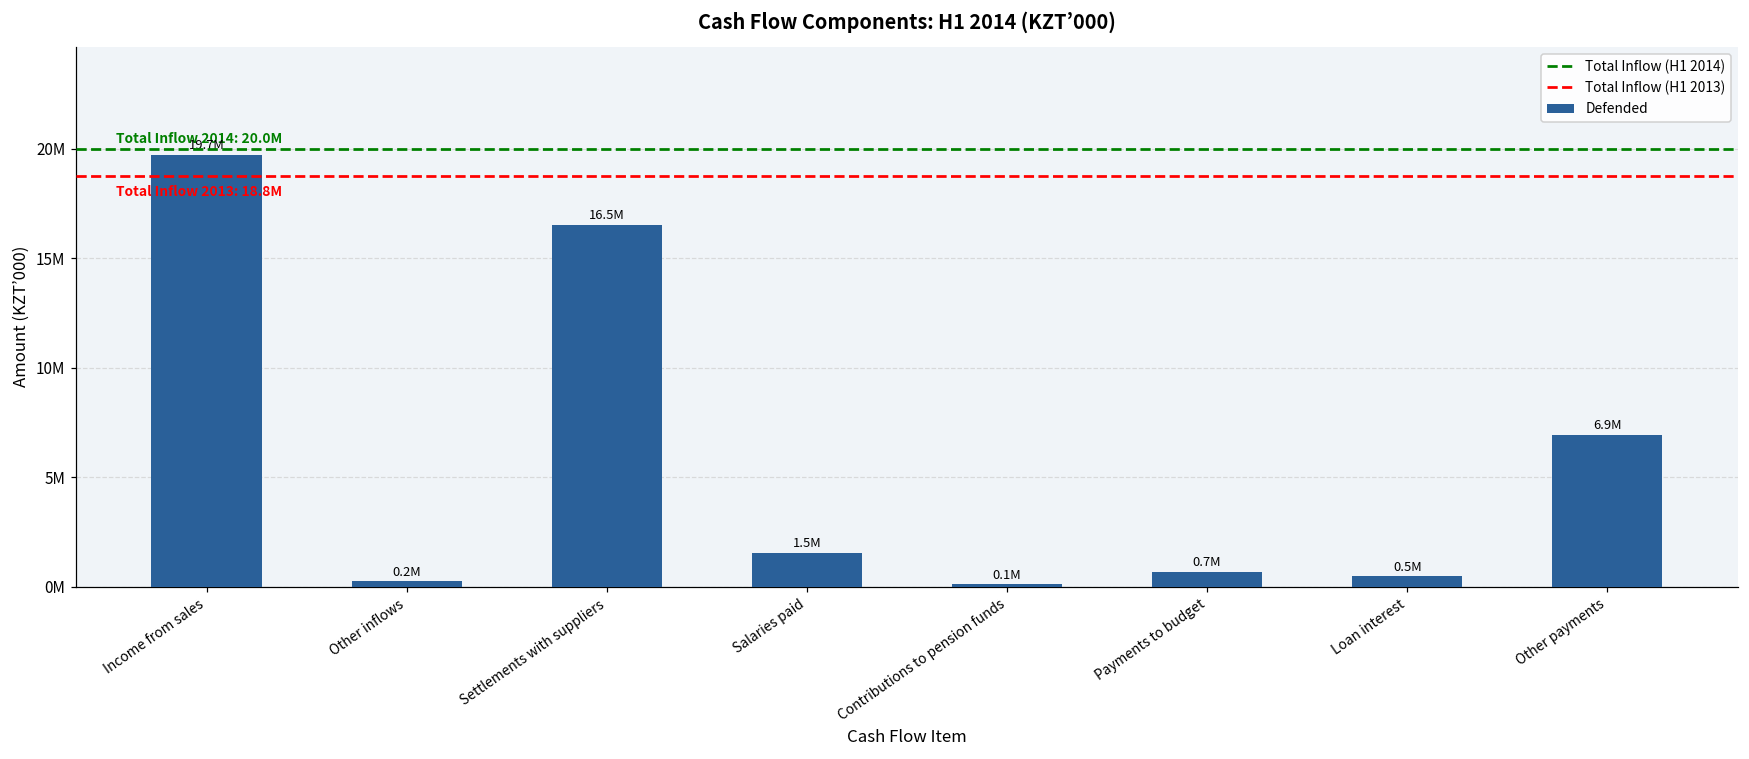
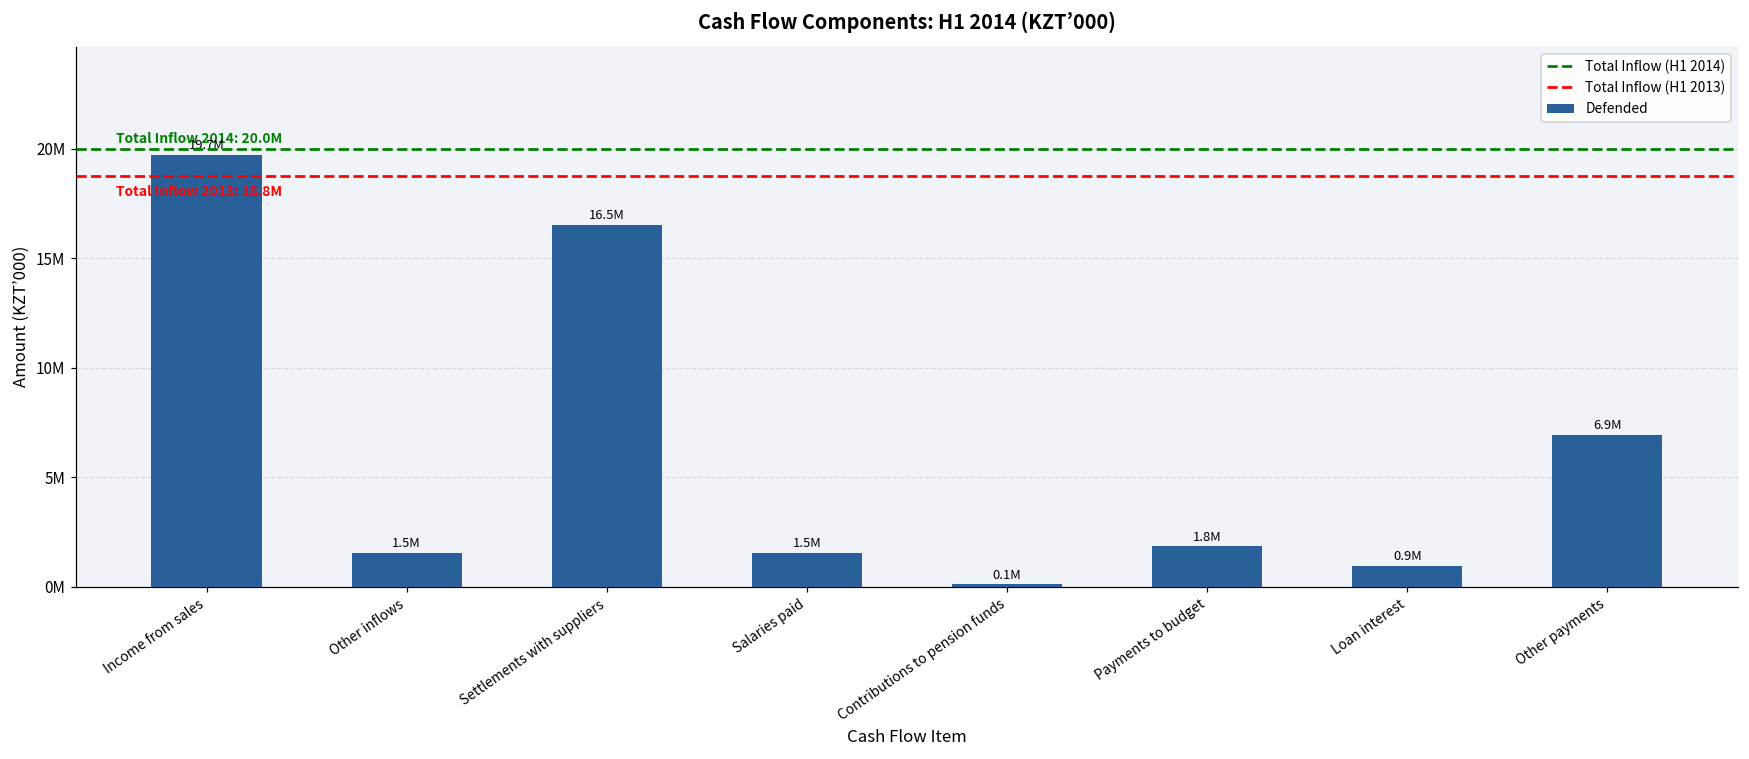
Other inflows: 0.2M -> 1.5M
Payments to budget: 0.7M -> 1.8M
Loan interest: 0.5M -> 0.9M
